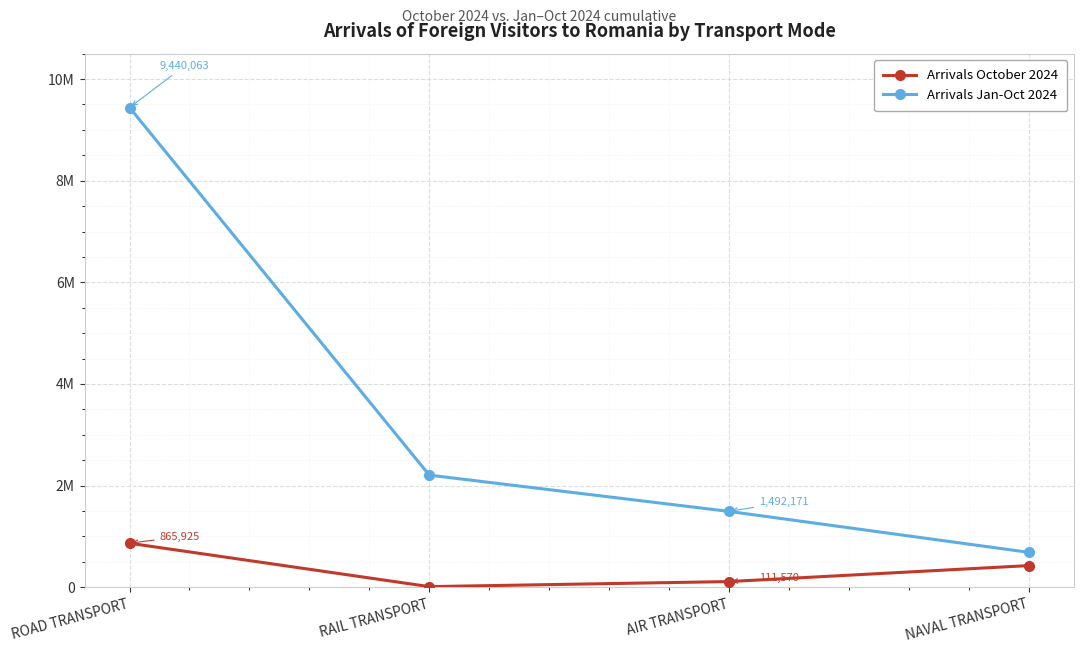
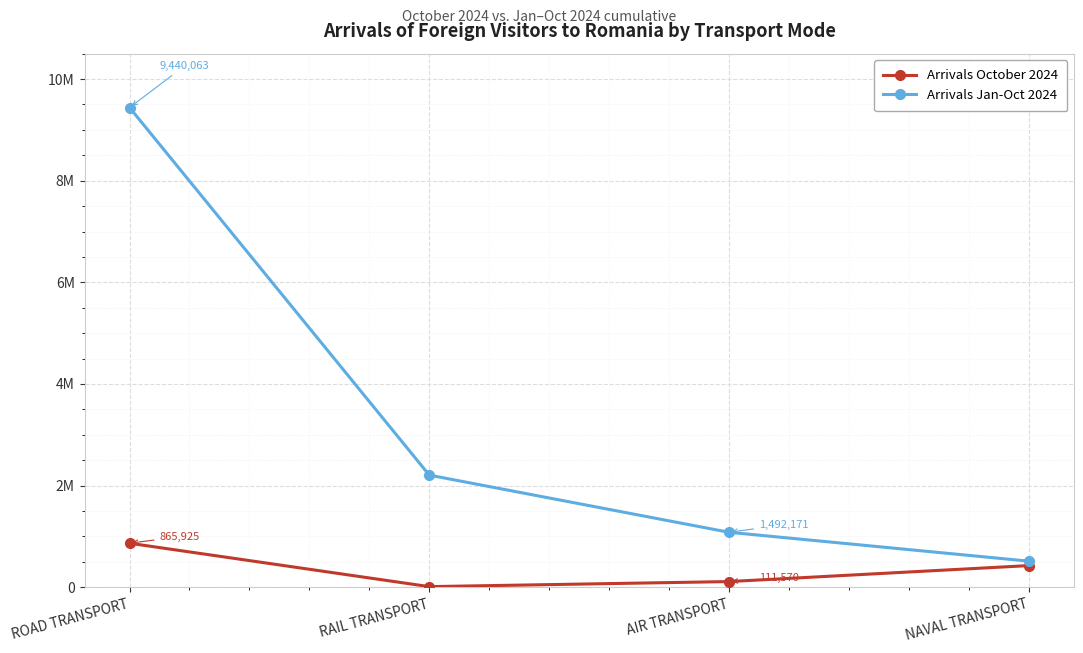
Arrivals Jan-Oct 2024, AIR TRANSPORT: 1500000 -> 1100000
Arrivals Jan-Oct 2024, NAVAL TRANSPORT: 700000 -> 500000
